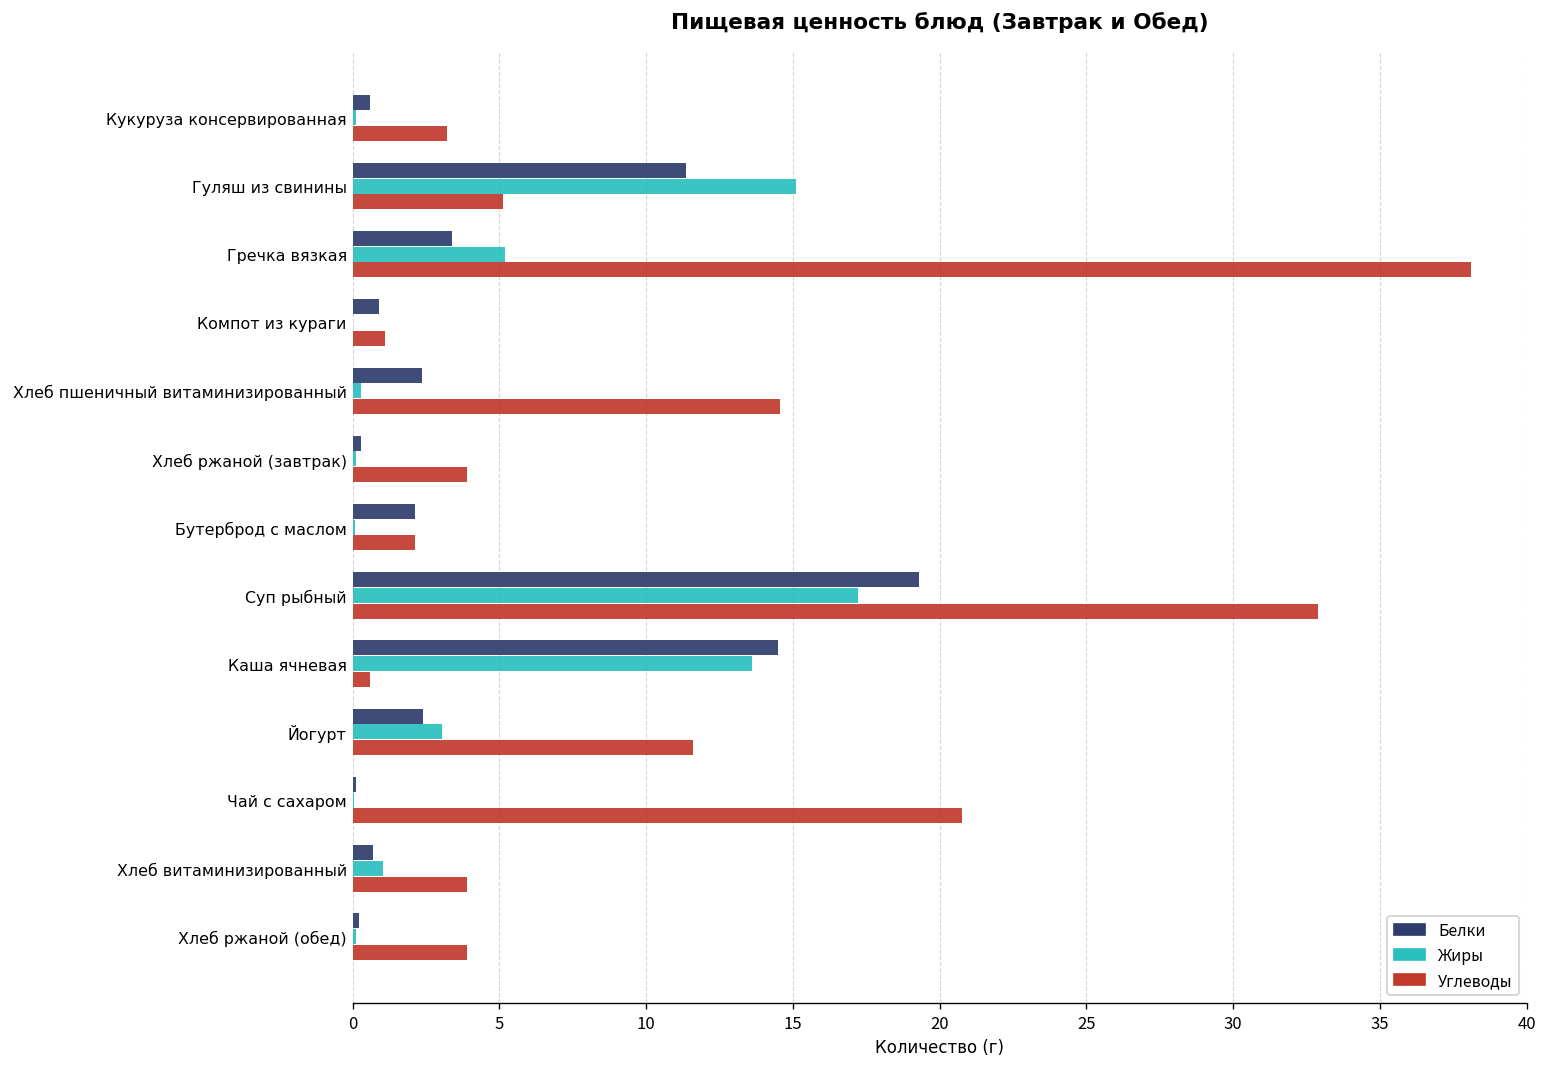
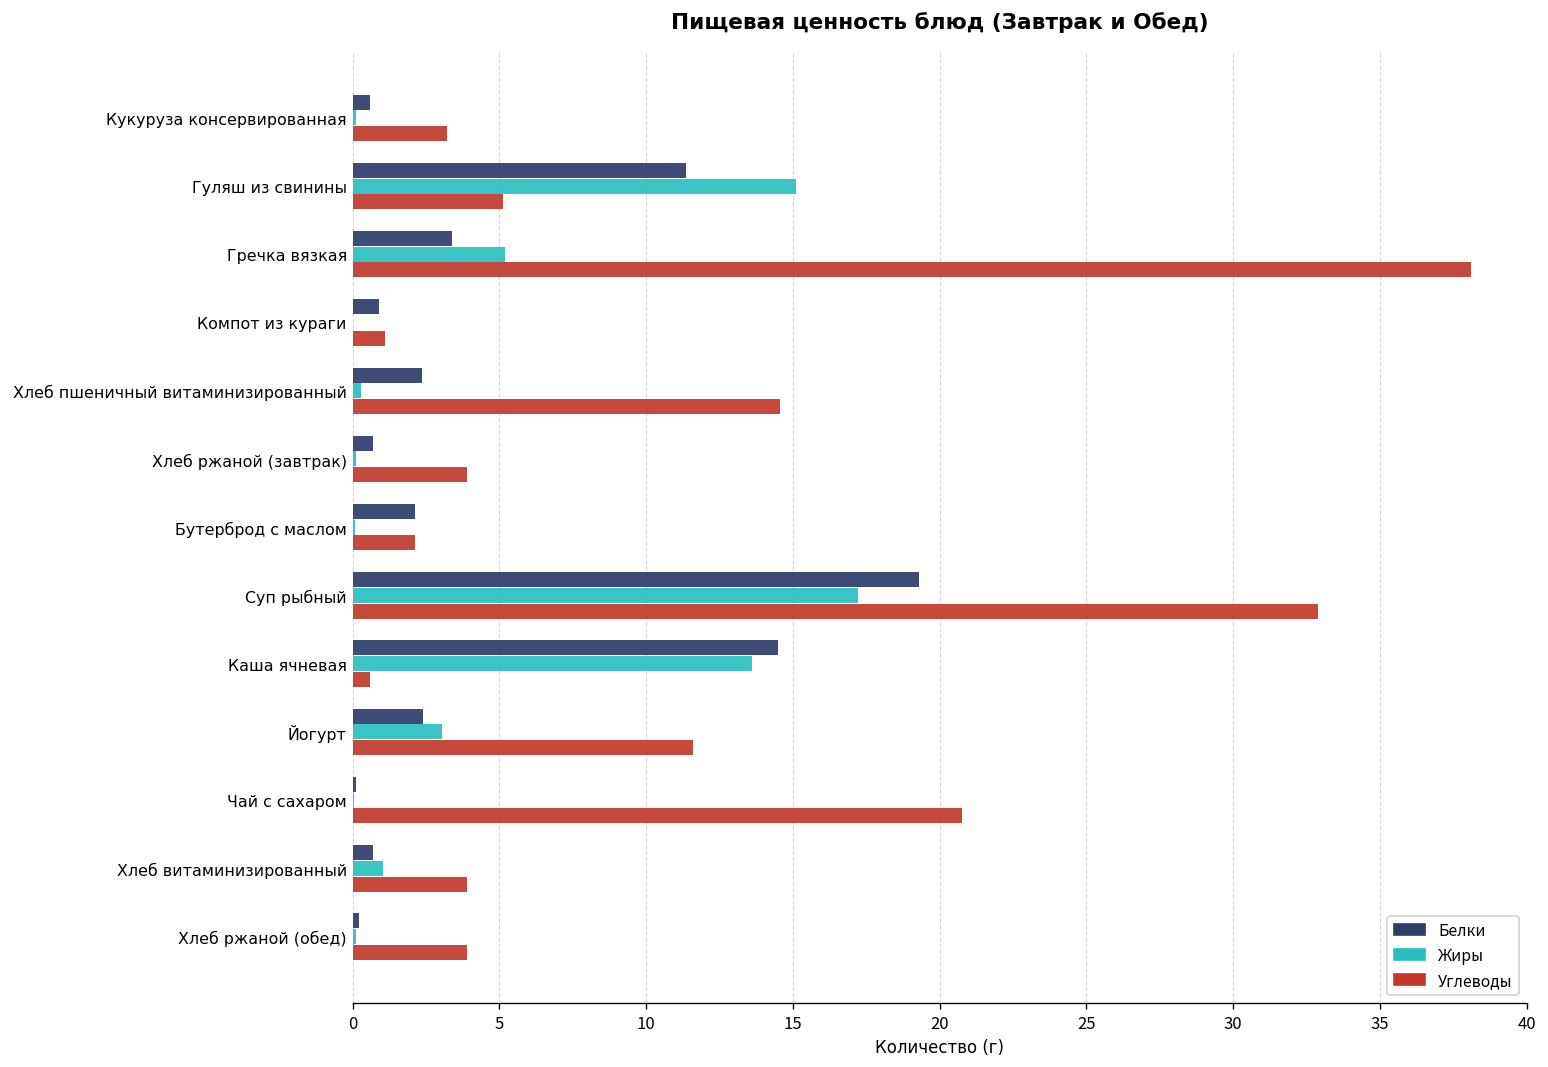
Белки, Хлеб ржаной (завтрак): 0.3 -> 0.7
